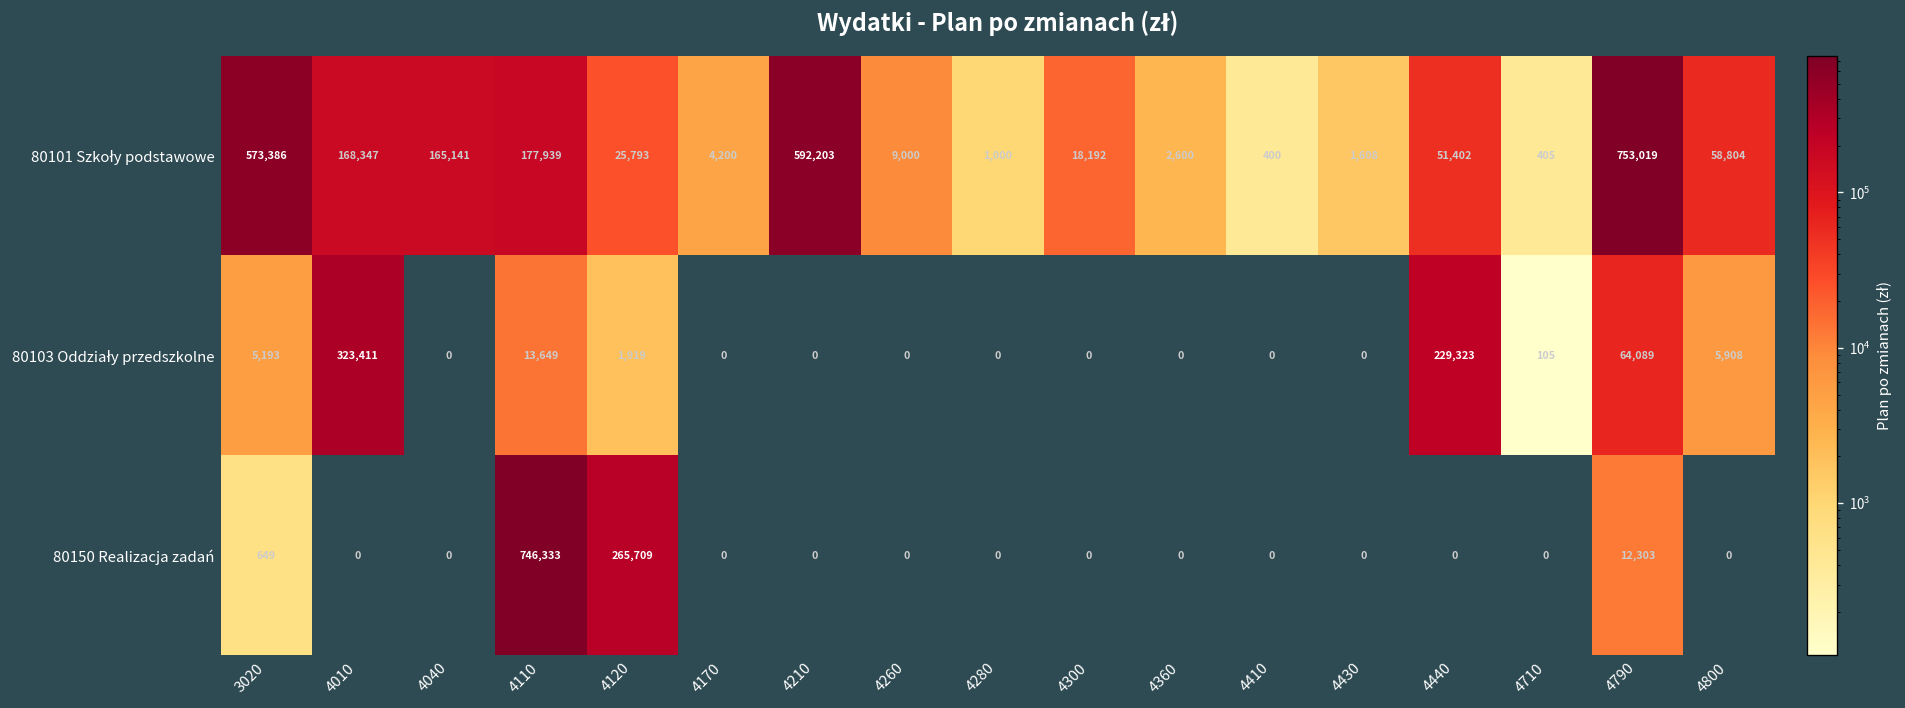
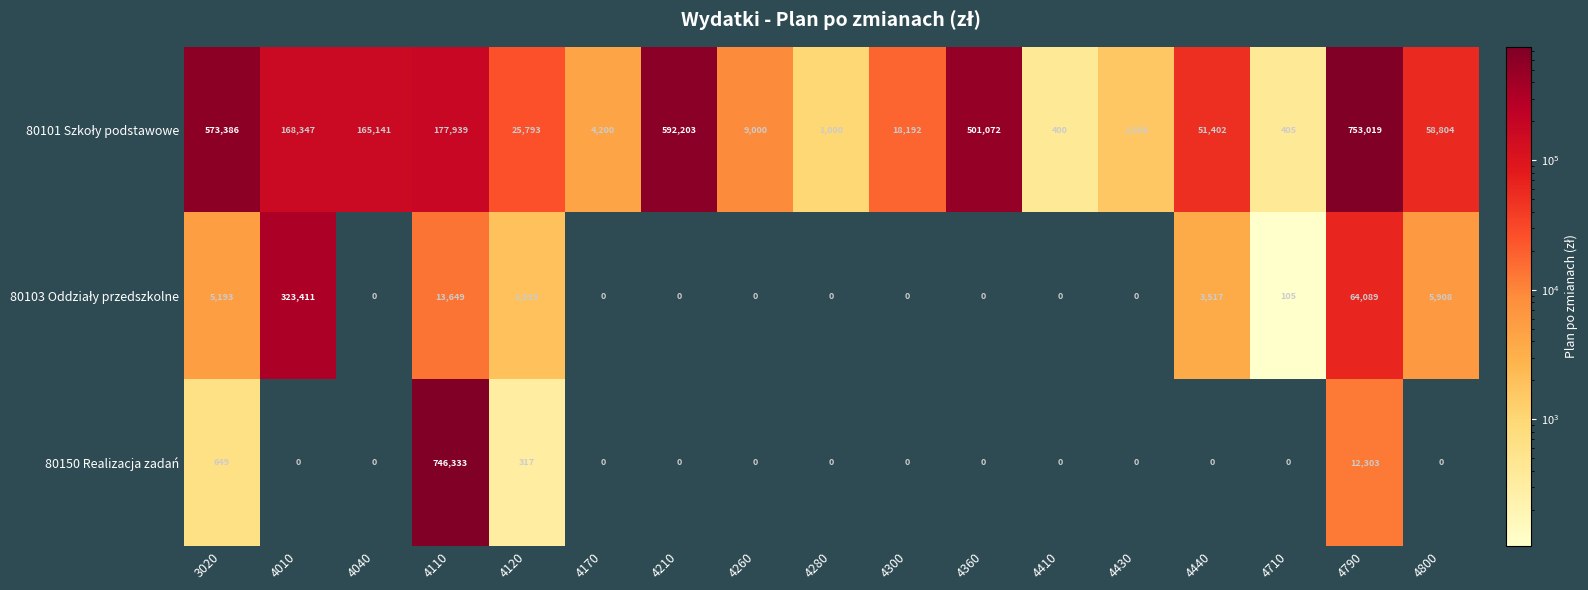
80101 Szkoły podstawowe, 4360: 2,600 -> 501,072
80103 Oddziały przedszkolne, 4440: 229,323 -> 3,517
80150 Realizacja zadań, 4120: 265,709 -> 317
